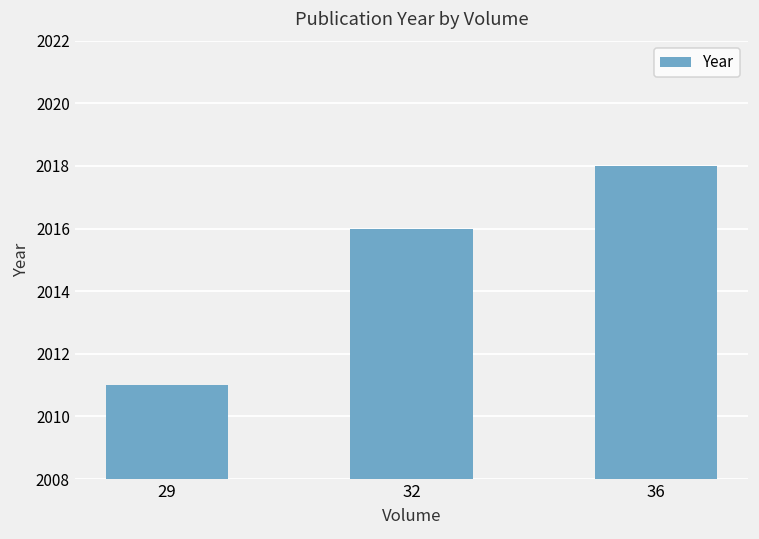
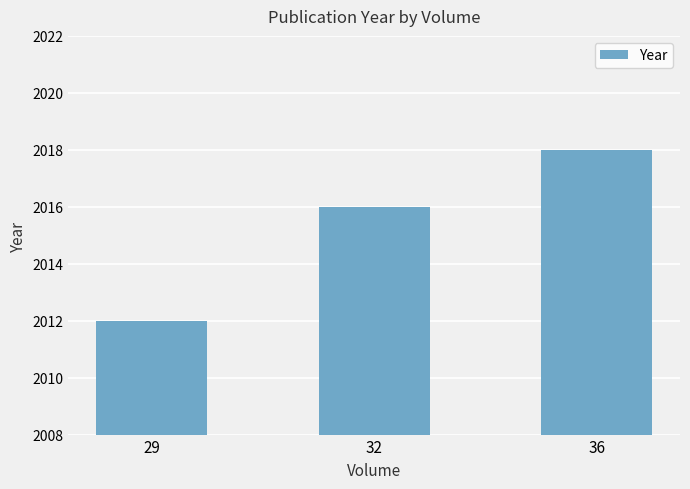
29: 2011 -> 2012
